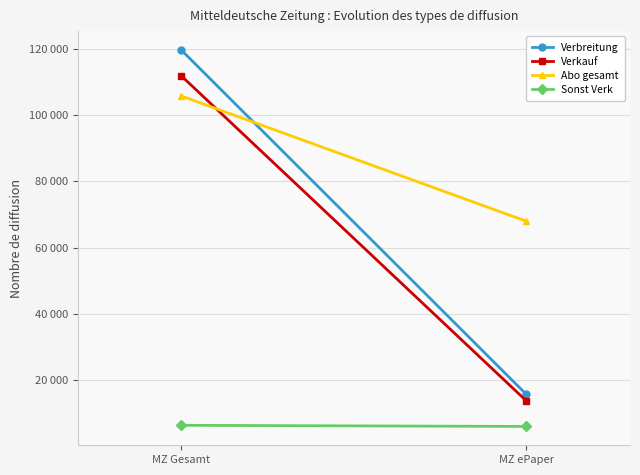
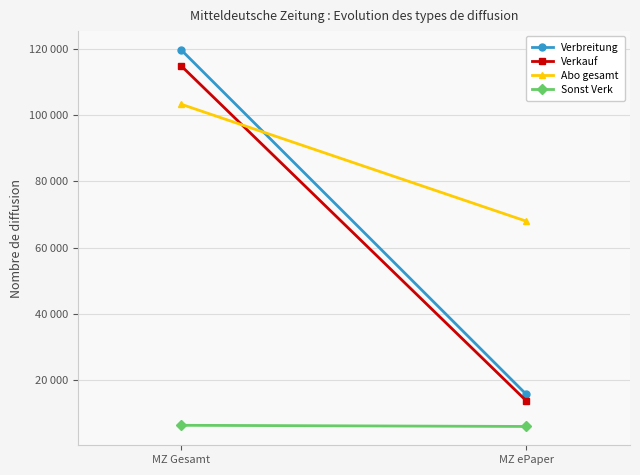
Verkauf, MZ Gesamt: 112000 -> 115000
Abo gesamt, MZ Gesamt: 106000 -> 103000
